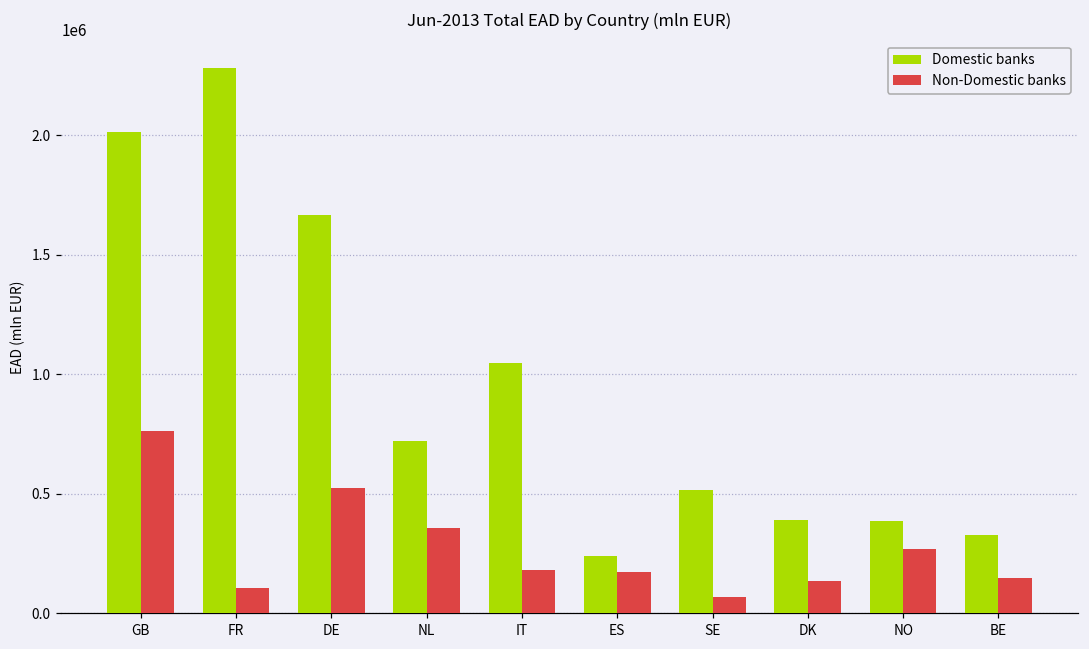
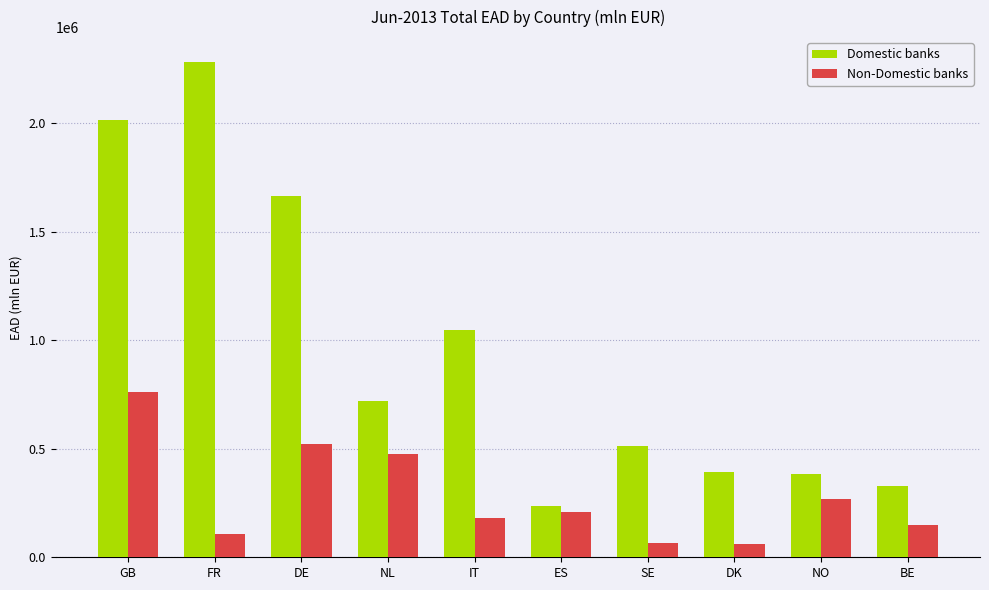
Non-Domestic banks, NL: 350000 -> 470000
Non-Domestic banks, ES: 170000 -> 210000
Non-Domestic banks, DK: 130000 -> 60000
